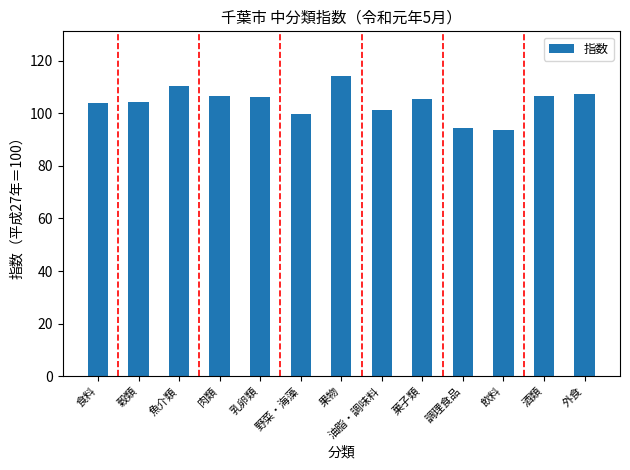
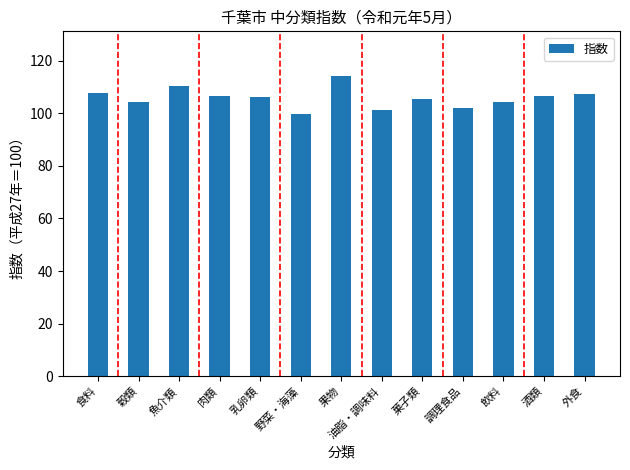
食料: 104 -> 108
調理食品: 95 -> 102
飲料: 94 -> 104
